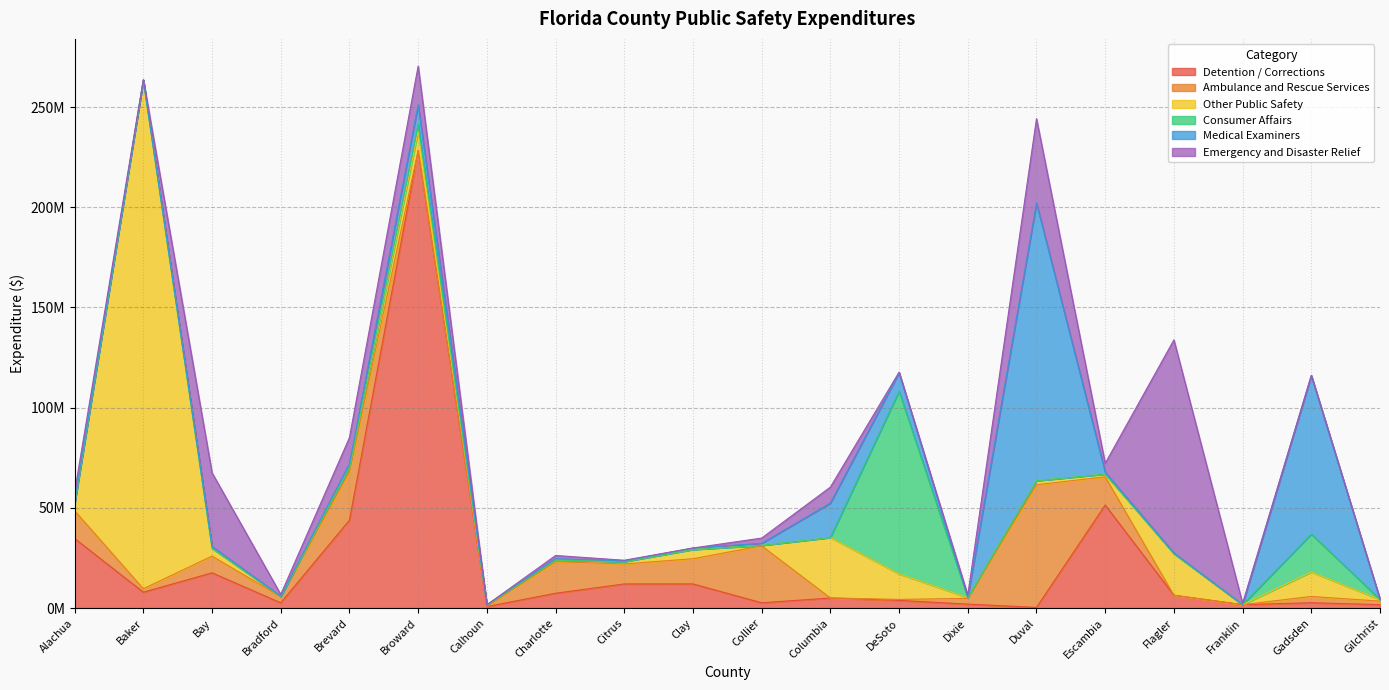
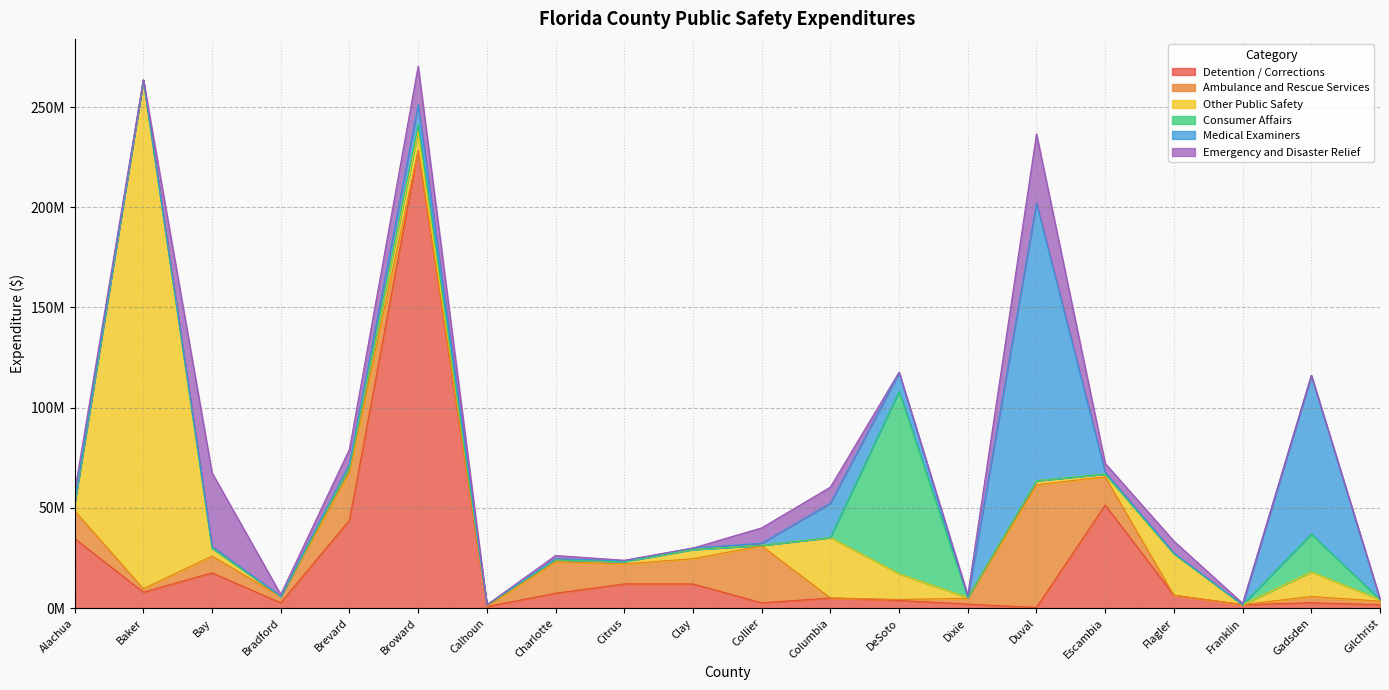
Emergency and Disaster Relief, Brevard: 13000000 -> 7000000
Emergency and Disaster Relief, Collier: 3000000 -> 8000000
Emergency and Disaster Relief, Duval: 42000000 -> 35000000
Emergency and Disaster Relief, Flagler: 106000000 -> 6000000
